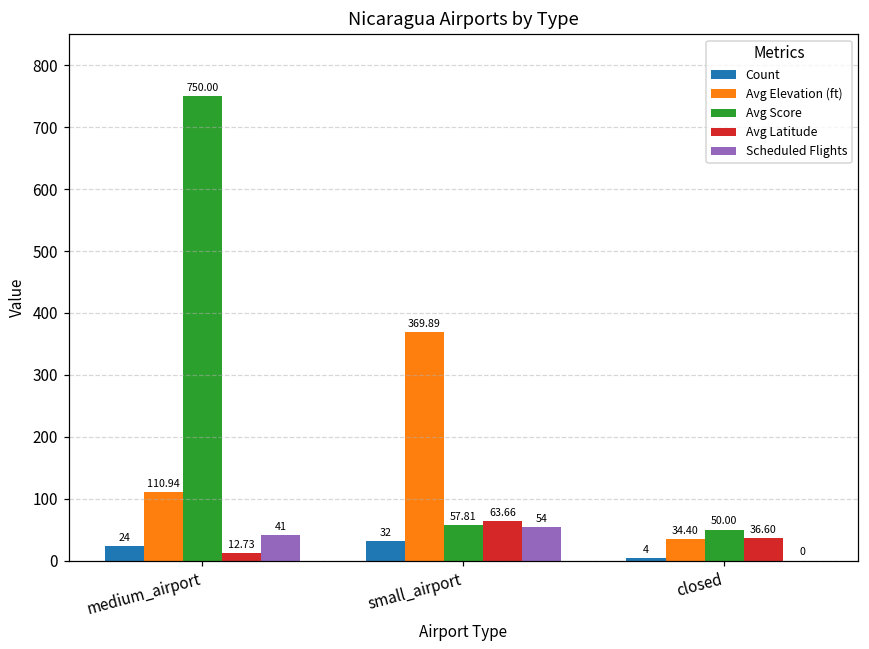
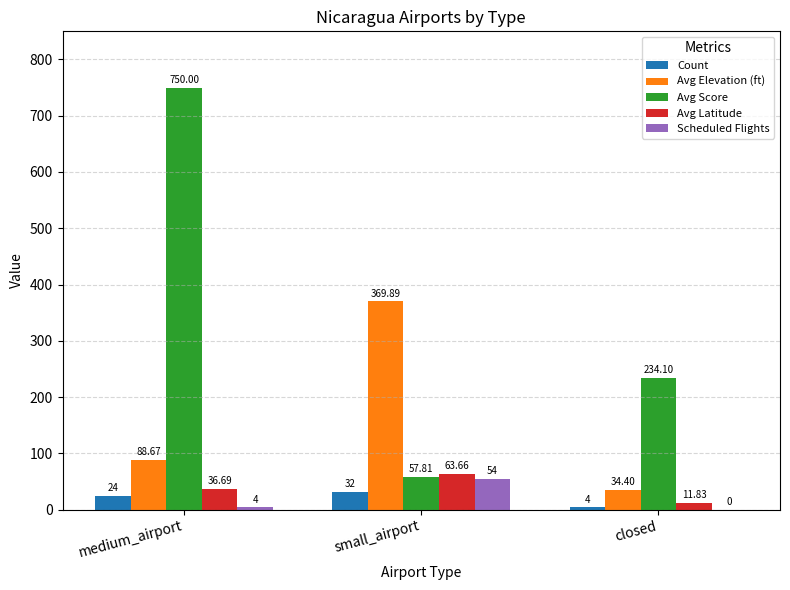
Avg Elevation (ft), medium_airport: 110.94 -> 88.67
Avg Latitude, medium_airport: 12.73 -> 36.69
Scheduled Flights, medium_airport: 41 -> 4
Avg Score, closed: 50.00 -> 234.10
Avg Latitude, closed: 36.60 -> 11.83
